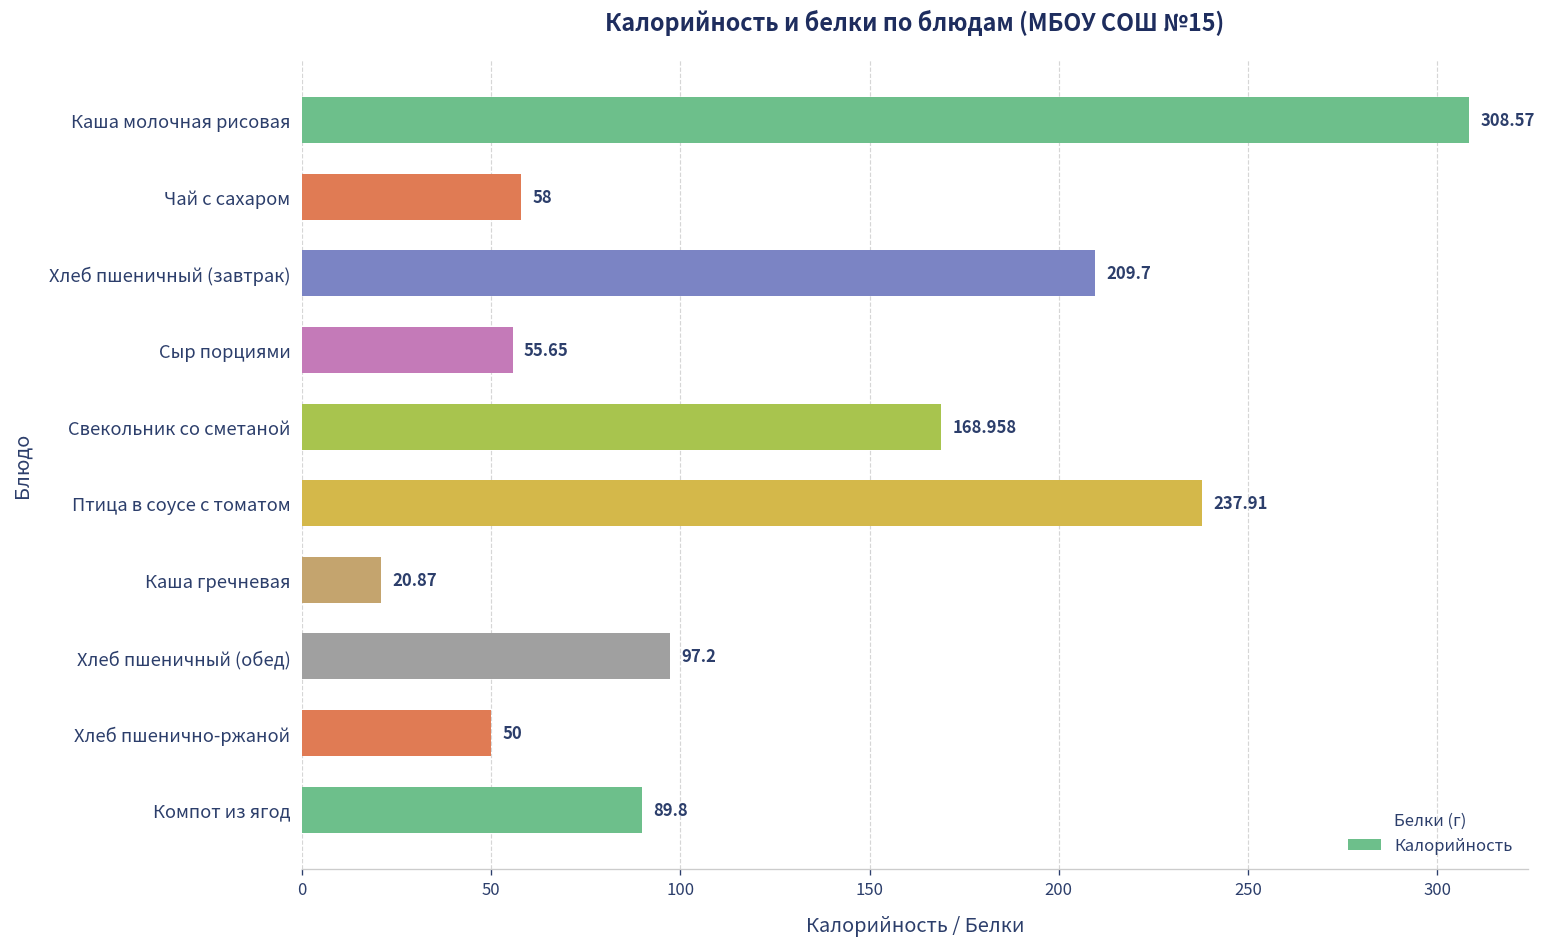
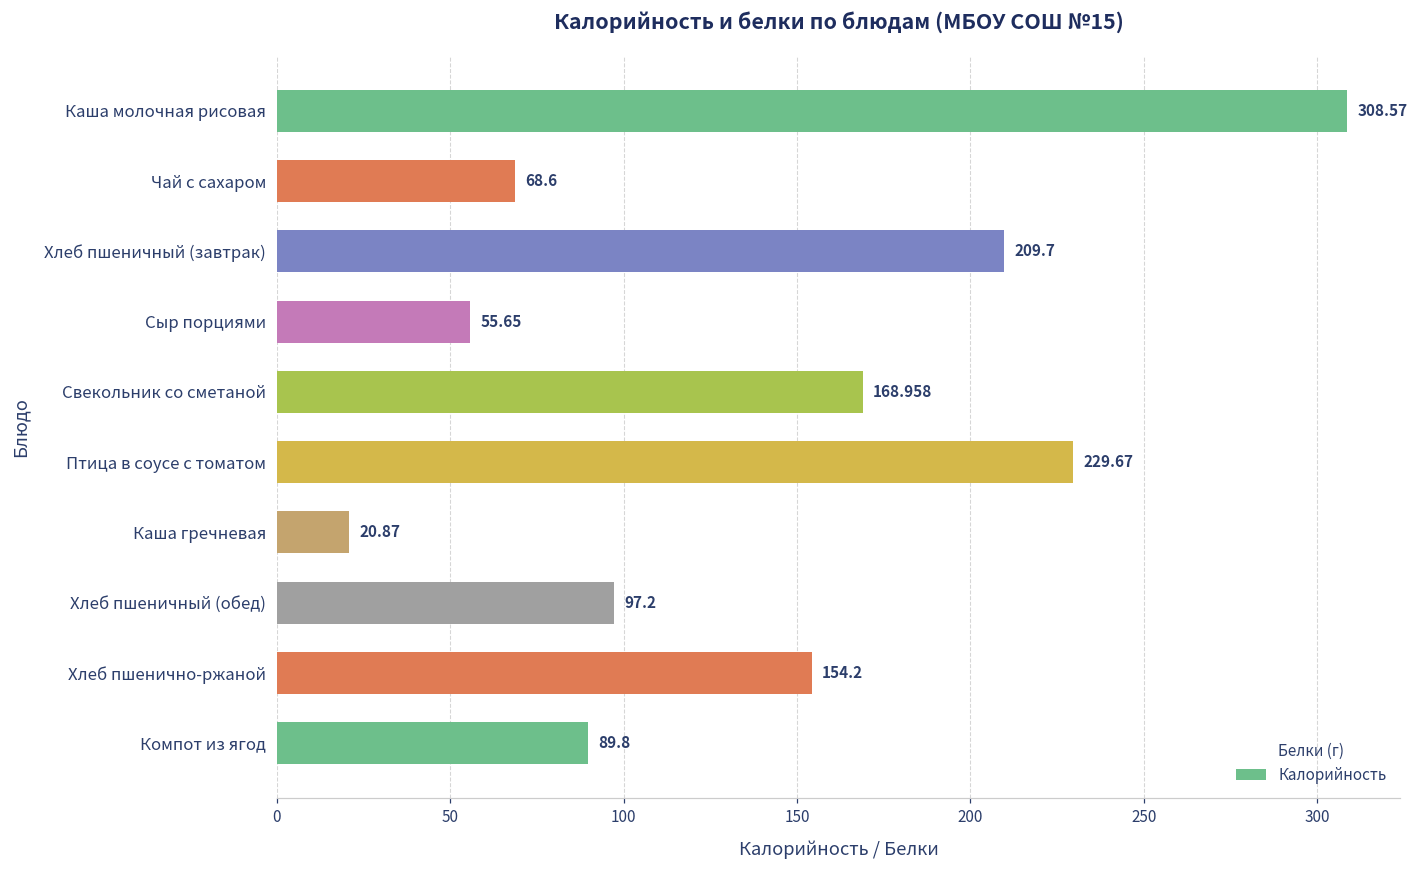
Чай с сахаром: 58 -> 68.6
Птица в соусе с томатом: 237.91 -> 229.67
Хлеб пшенично-ржаной: 50 -> 154.2
